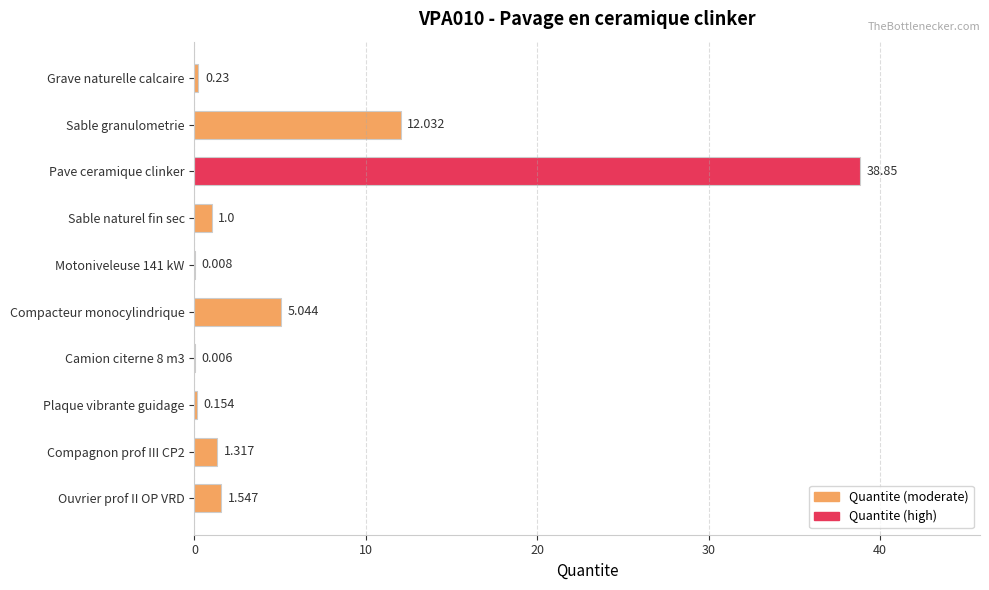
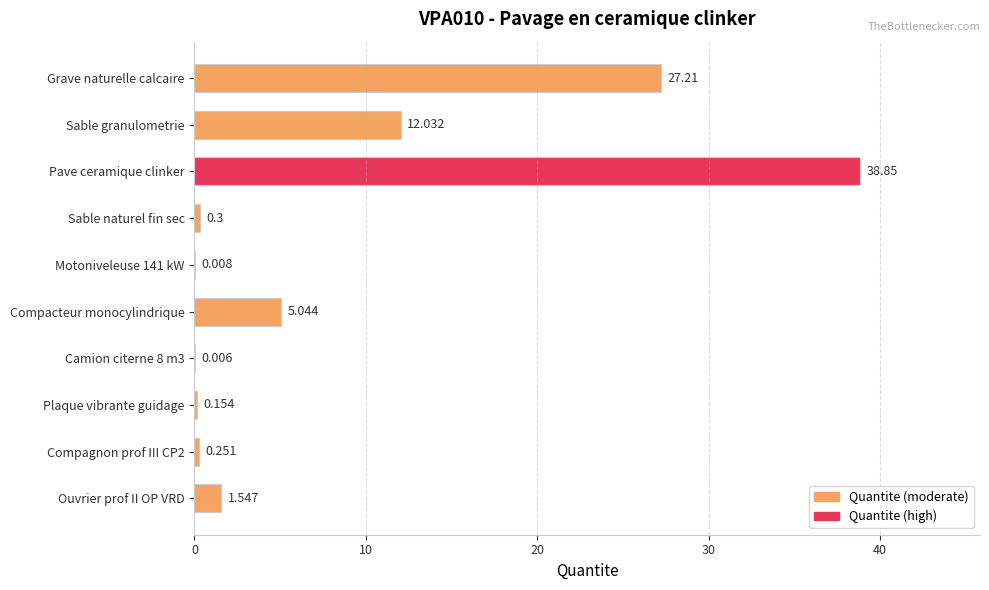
Grave naturelle calcaire: 0.23 -> 27.21
Sable naturel fin sec: 1.0 -> 0.3
Compagnon prof III CP2: 1.317 -> 0.251
